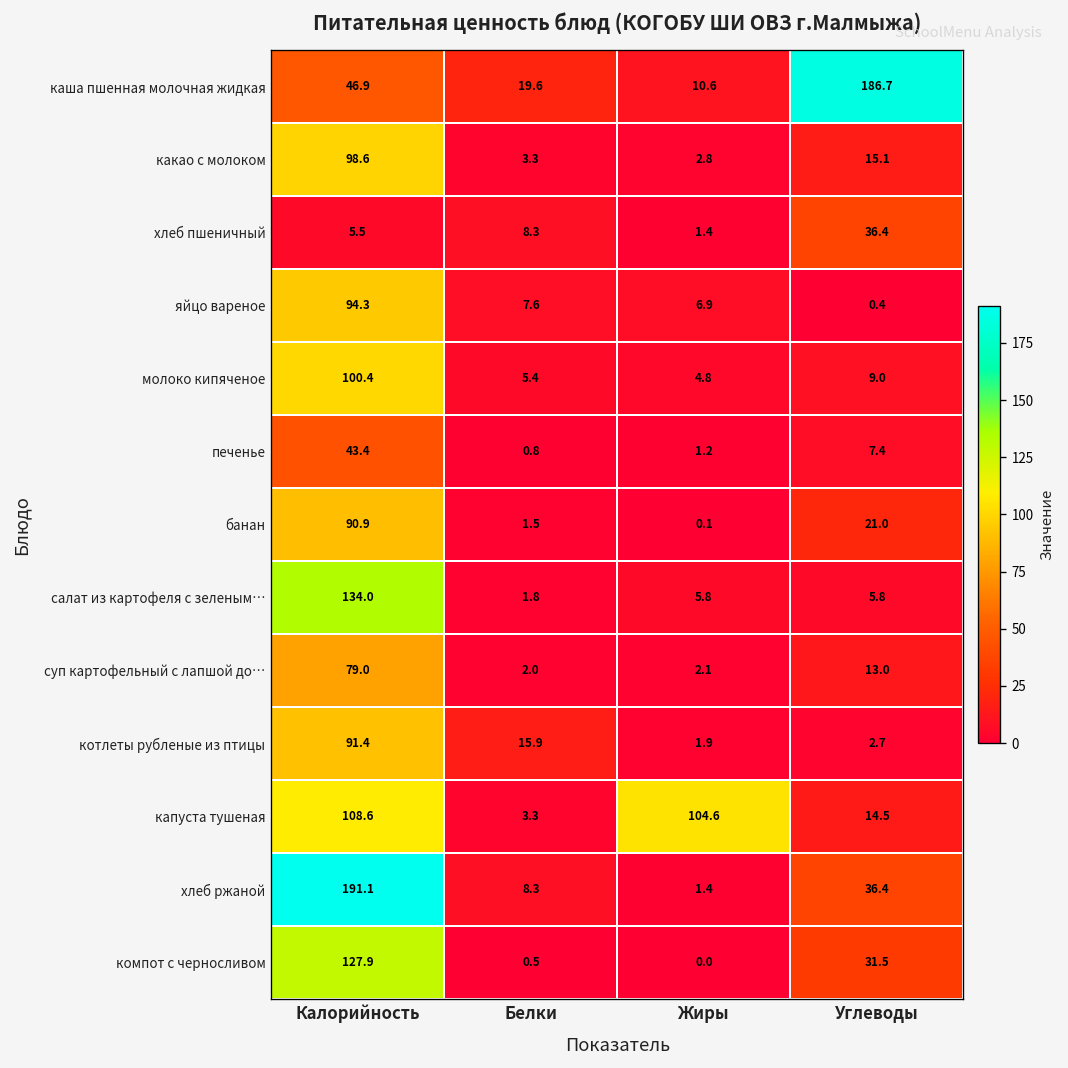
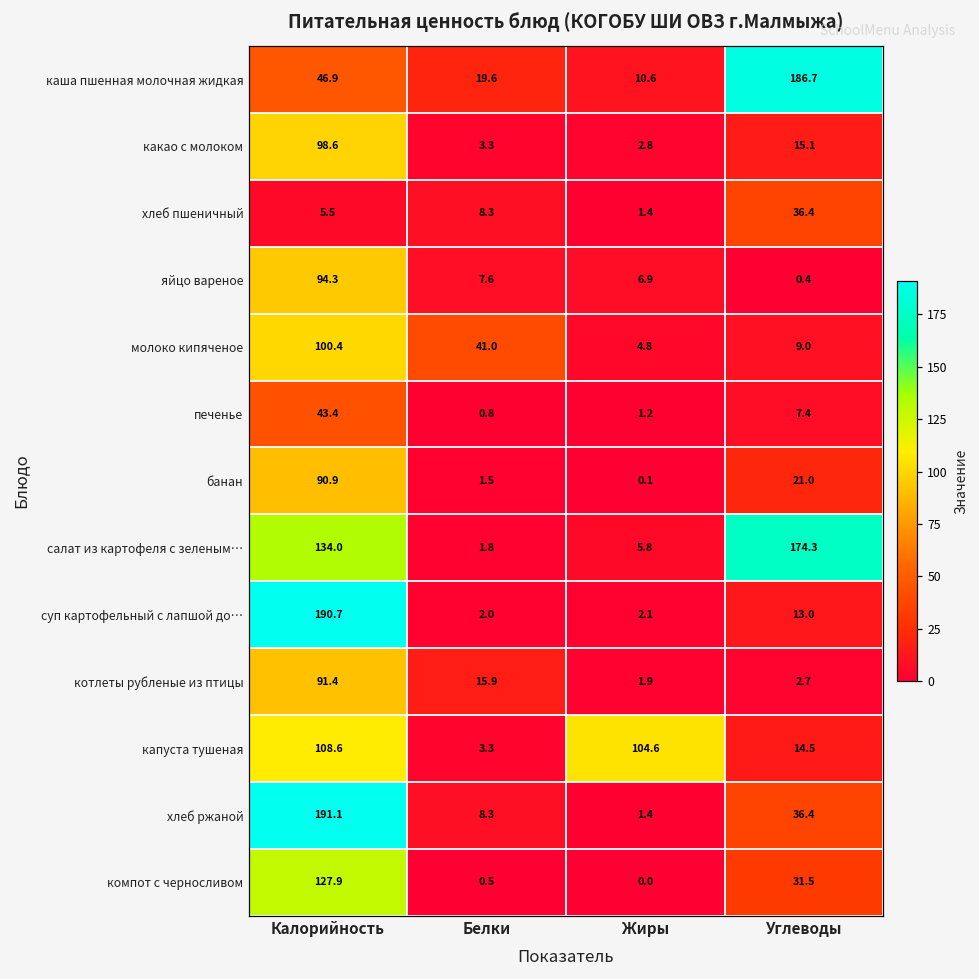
молоко кипяченое, Белки: 5.4 -> 41.0
салат из картофеля с зеленым…, Углеводы: 5.8 -> 174.3
суп картофельный с лапшой до…, Калорийность: 79.0 -> 190.7
